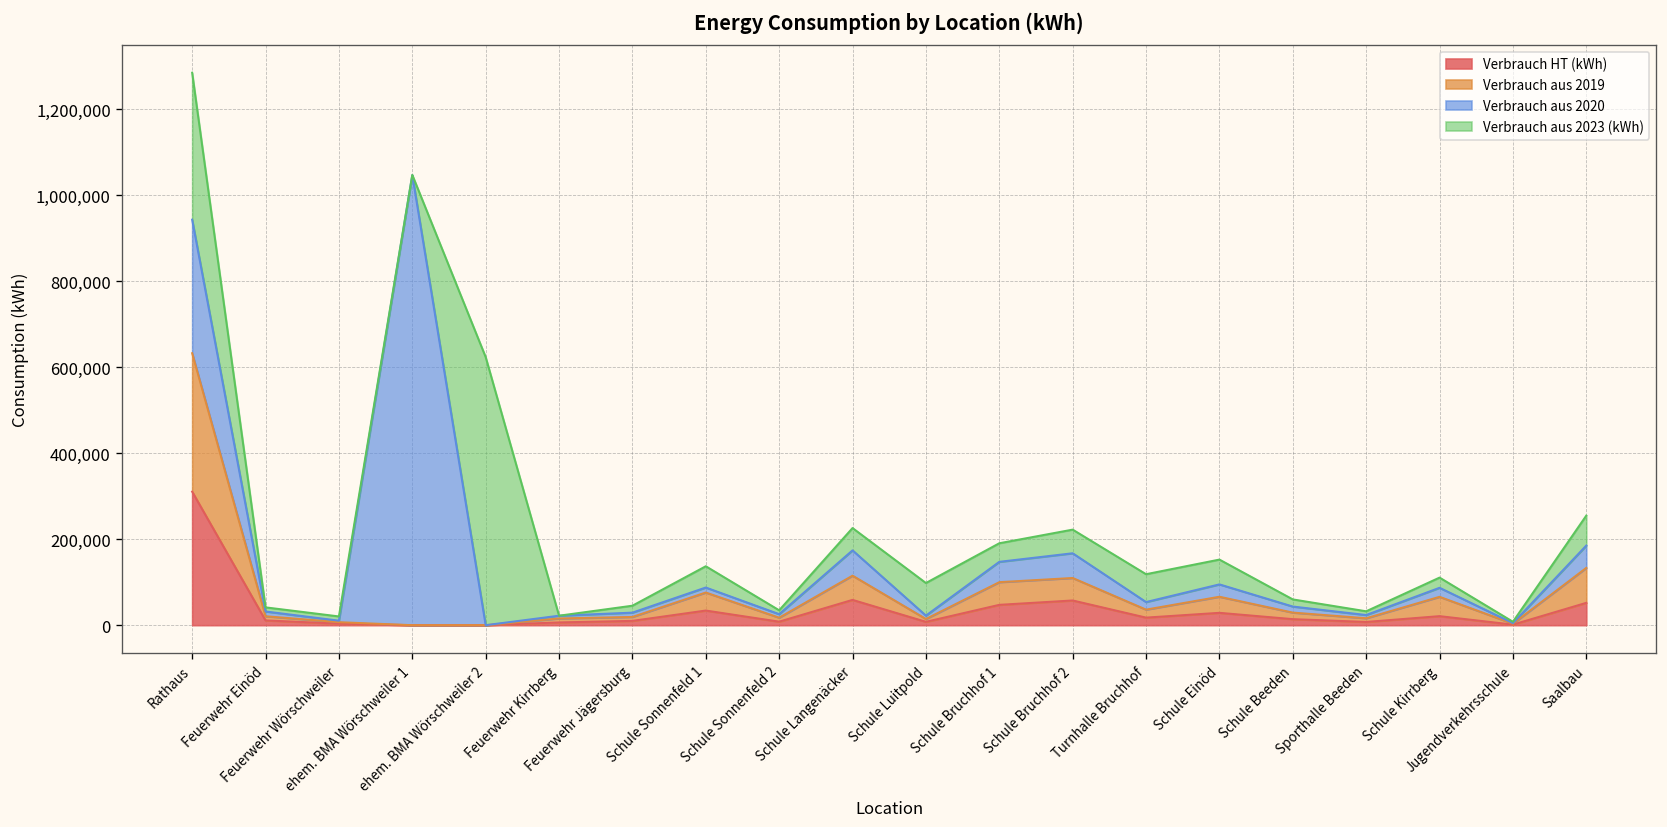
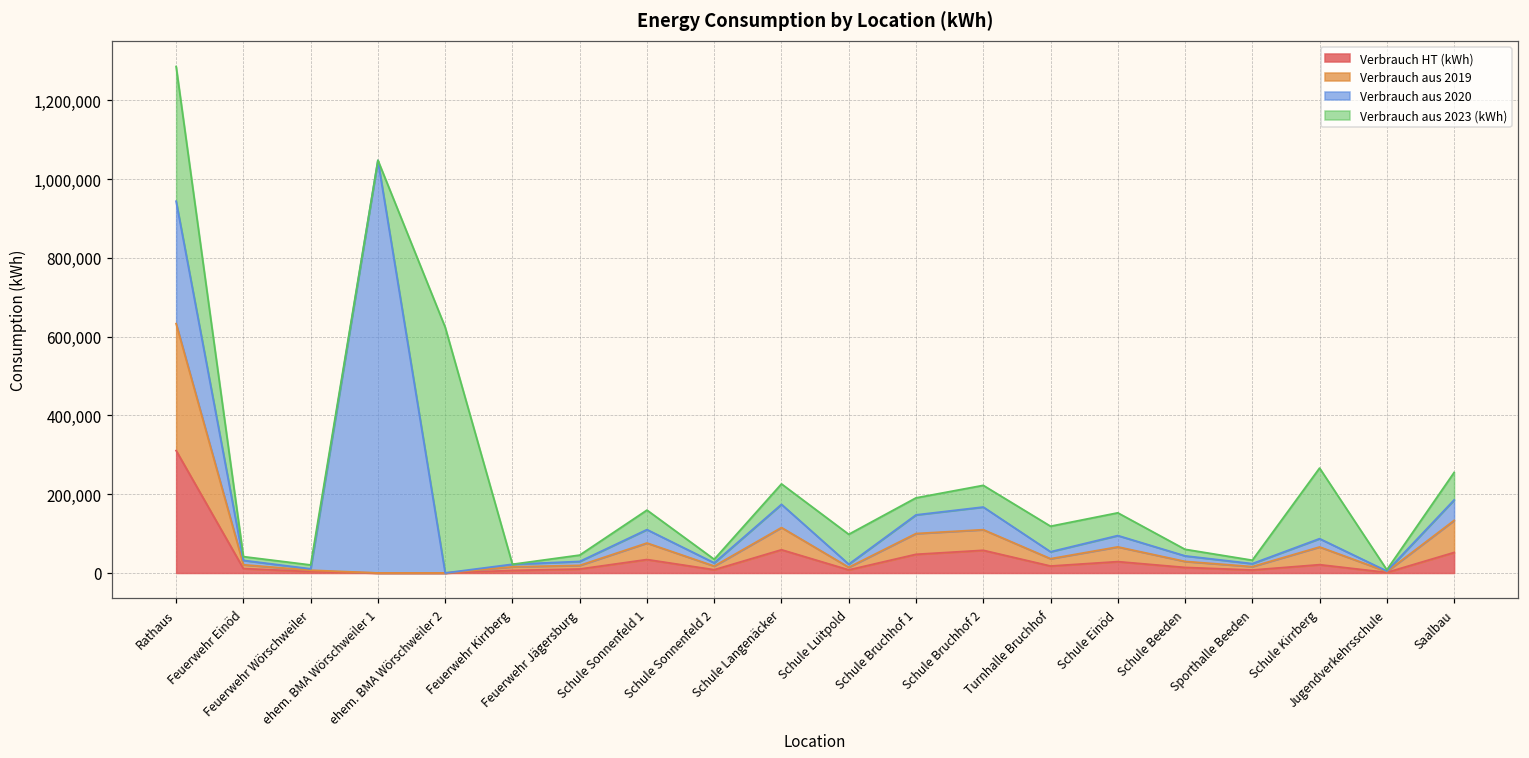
Verbrauch aus 2020, Schule Sonnenfeld 1: 10,000 -> 30,000
Verbrauch aus 2023 (kWh), Schule Kirrberg: 20,000 -> 180,000
